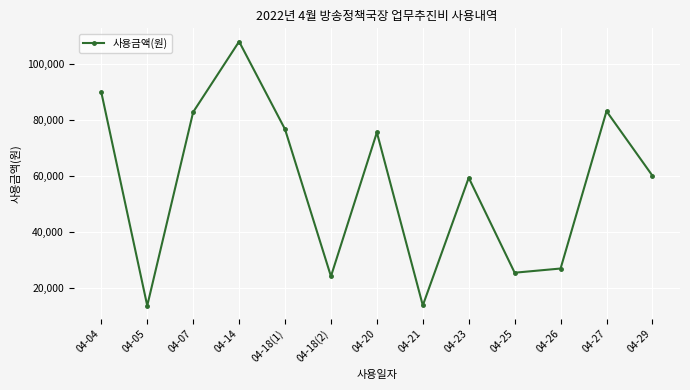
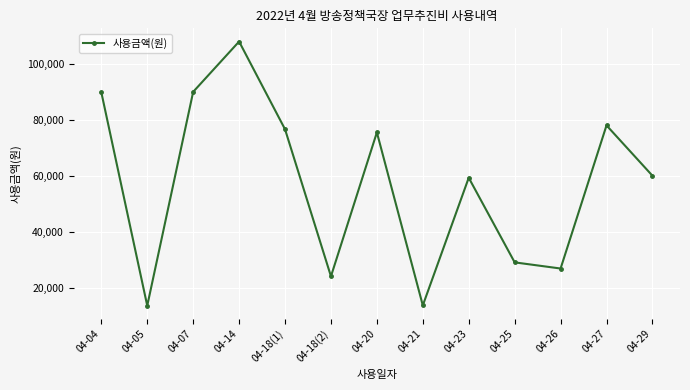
04-07: 83,000 -> 90,000
04-25: 25,000 -> 29,000
04-27: 83,000 -> 78,000
